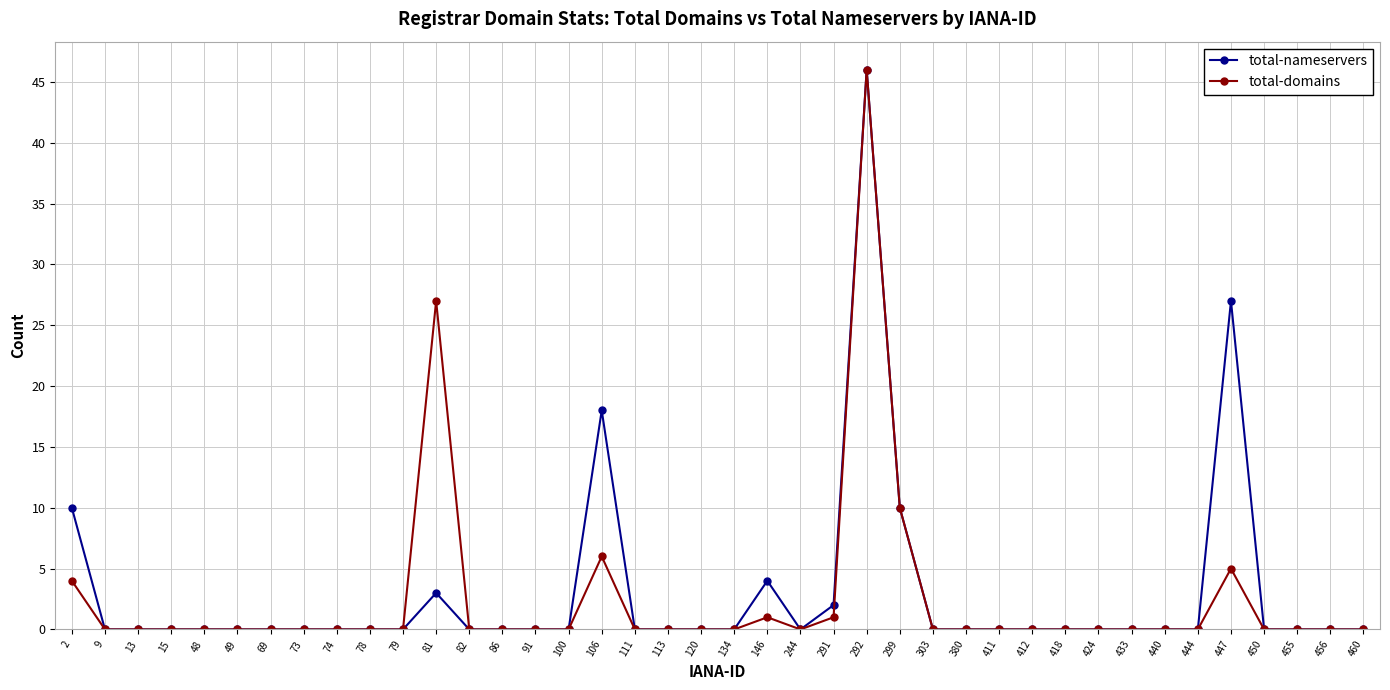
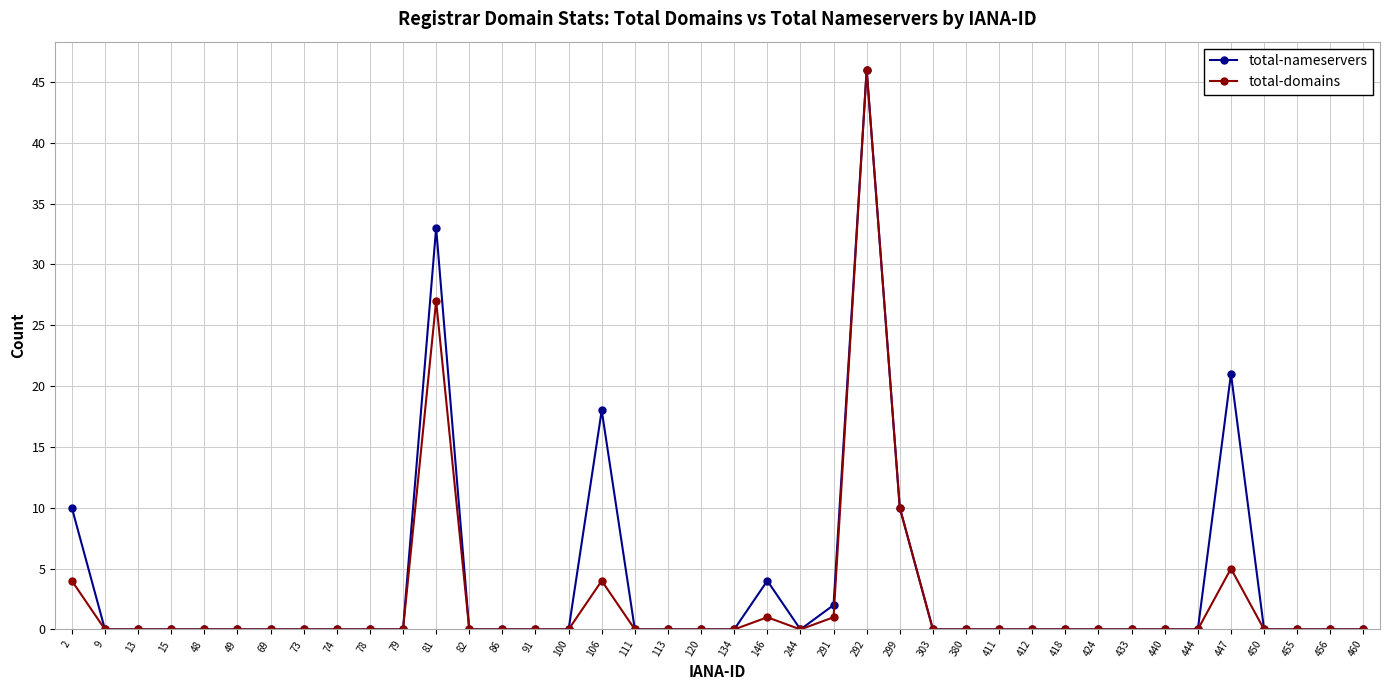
total-nameservers, 81: 3 -> 33
total-domains, 106: 6 -> 4
total-nameservers, 447: 27 -> 21
